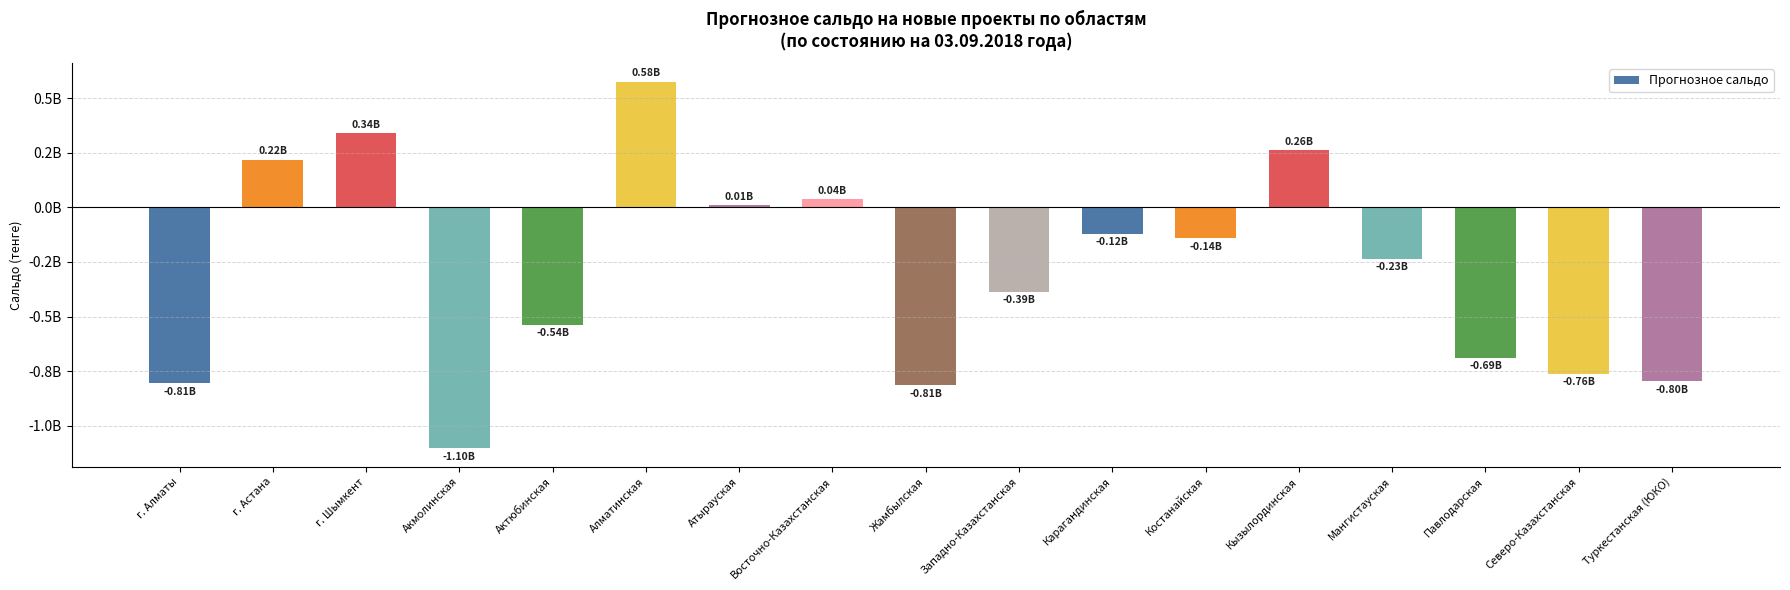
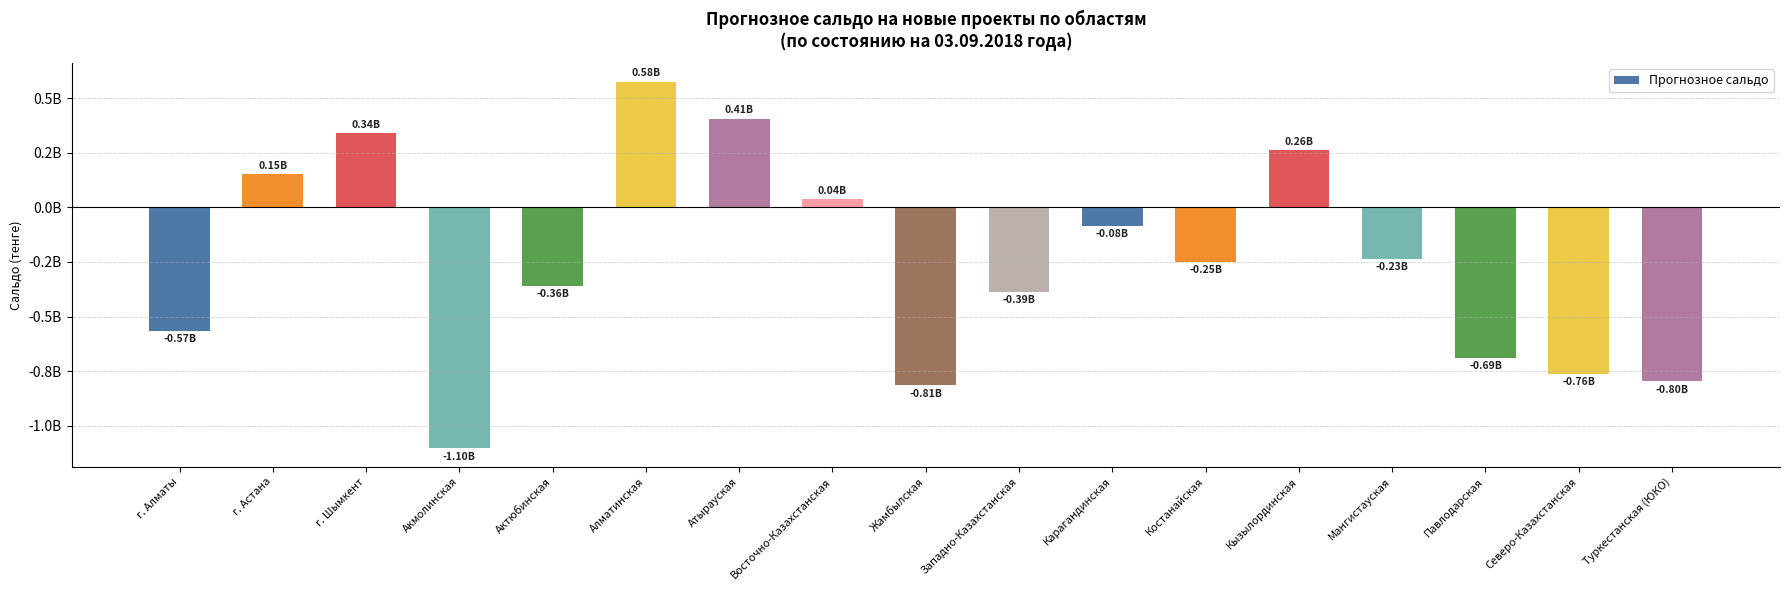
г. Алматы: -0.81B -> -0.57B
г. Астана: 0.22B -> 0.15B
Актюбинская: -0.54B -> -0.36B
Атырауская: 0.01B -> 0.41B
Карагандинская: -0.12B -> -0.08B
Костанайская: -0.14B -> -0.25B
